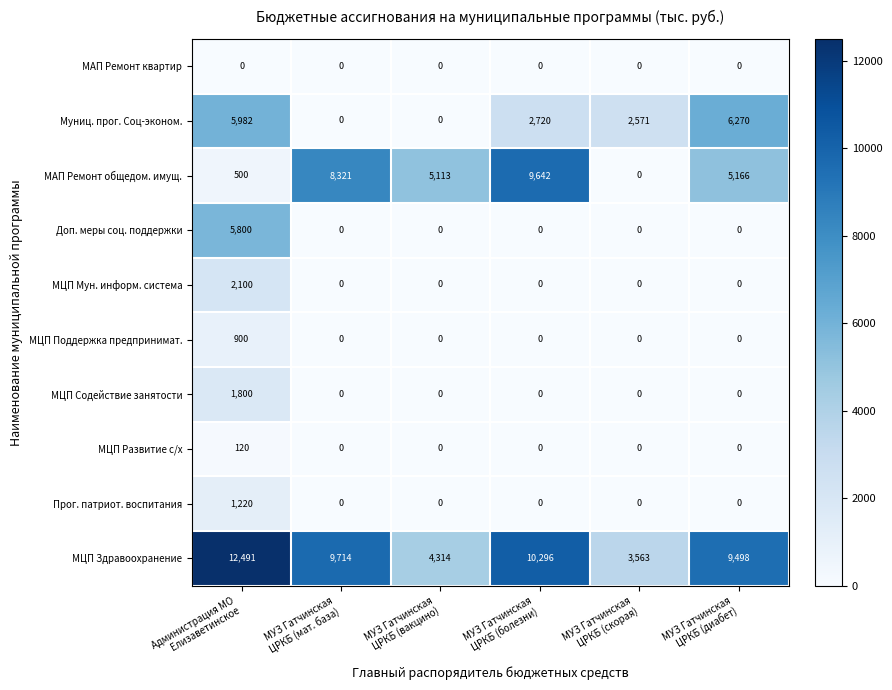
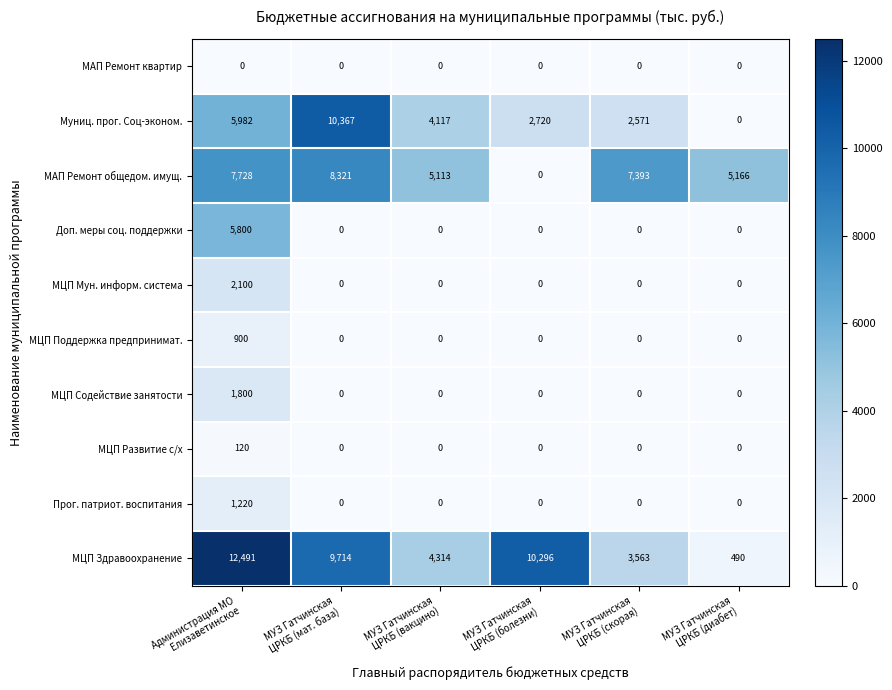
Муниц. прог. Соц-эконом., МУЗ Гатчинская ЦРКБ (мат. база): 0 -> 10,367
Муниц. прог. Соц-эконом., МУЗ Гатчинская ЦРКБ (вакцино): 0 -> 4,117
Муниц. прог. Соц-эконом., МУЗ Гатчинская ЦРКБ (диабет): 6,270 -> 0
МАП Ремонт общедом. имущ., Администрация МО Елизаветинское: 500 -> 7,728
МАП Ремонт общедом. имущ., МУЗ Гатчинская ЦРКБ (болезни): 9,642 -> 0
МАП Ремонт общедом. имущ., МУЗ Гатчинская ЦРКБ (скорая): 0 -> 7,393
МЦП Здравоохранение, МУЗ Гатчинская ЦРКБ (диабет): 9,498 -> 490
